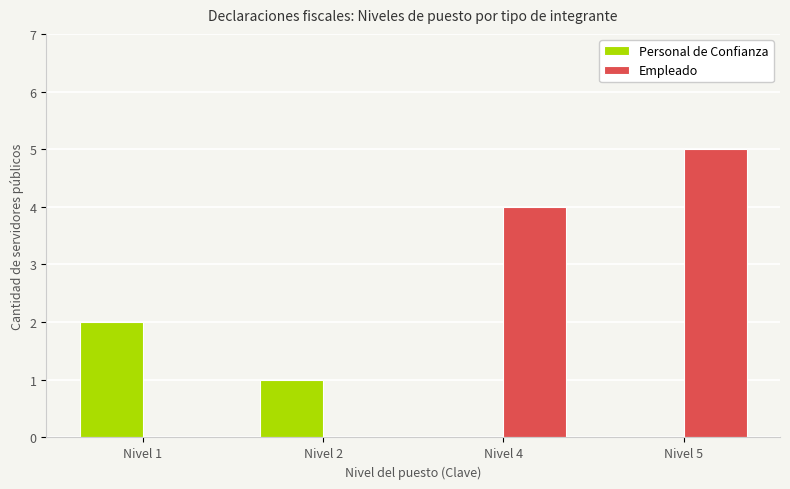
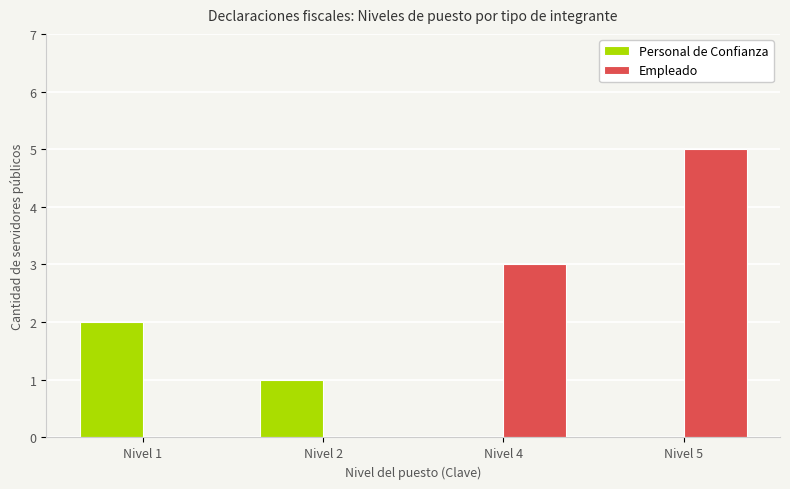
Empleado, Nivel 4: 4 -> 3
